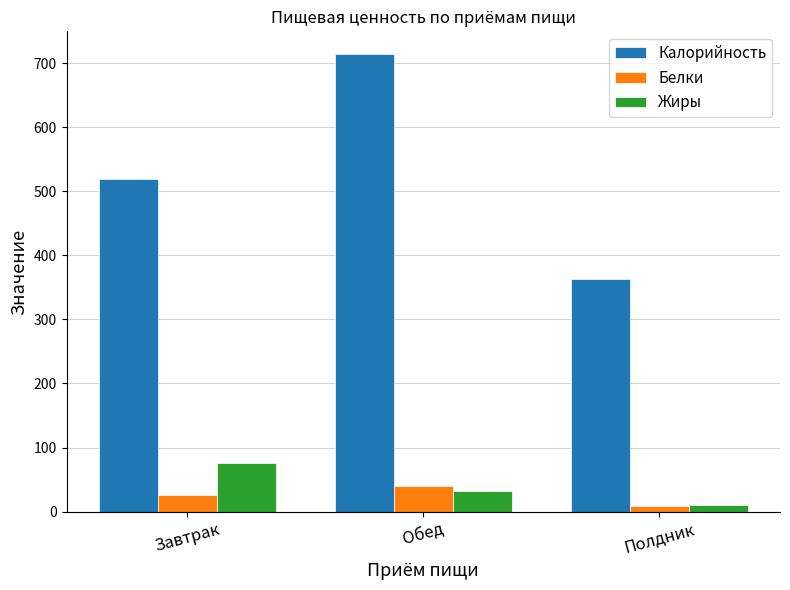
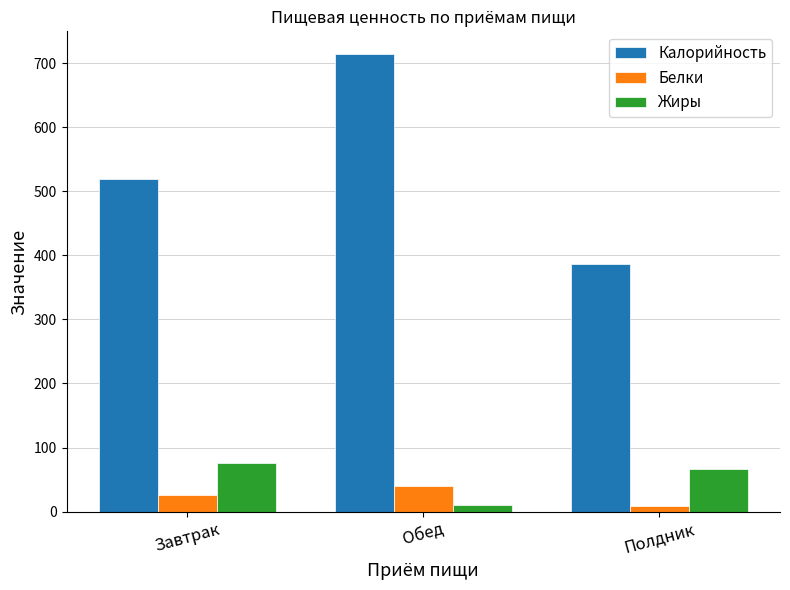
Жиры, Обед: 30 -> 10
Калорийность, Полдник: 360 -> 390
Жиры, Полдник: 10 -> 70
